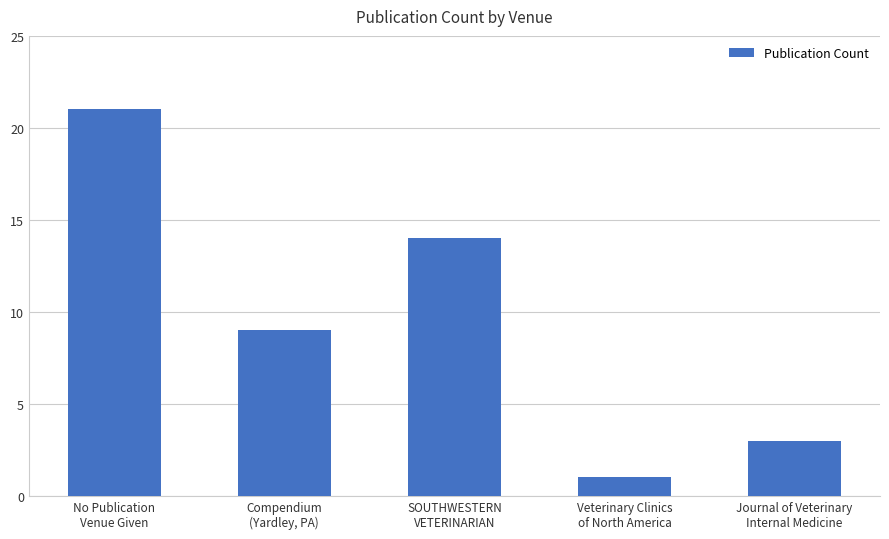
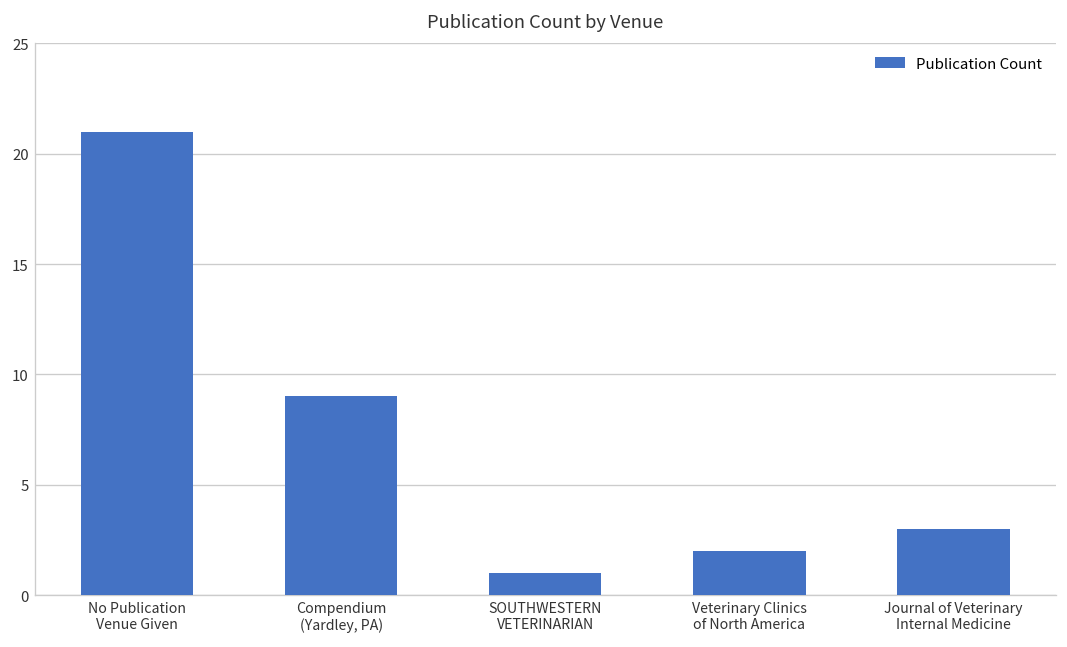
SOUTHWESTERN VETERINARIAN: 14 -> 1
Veterinary Clinics of North America: 1 -> 2
